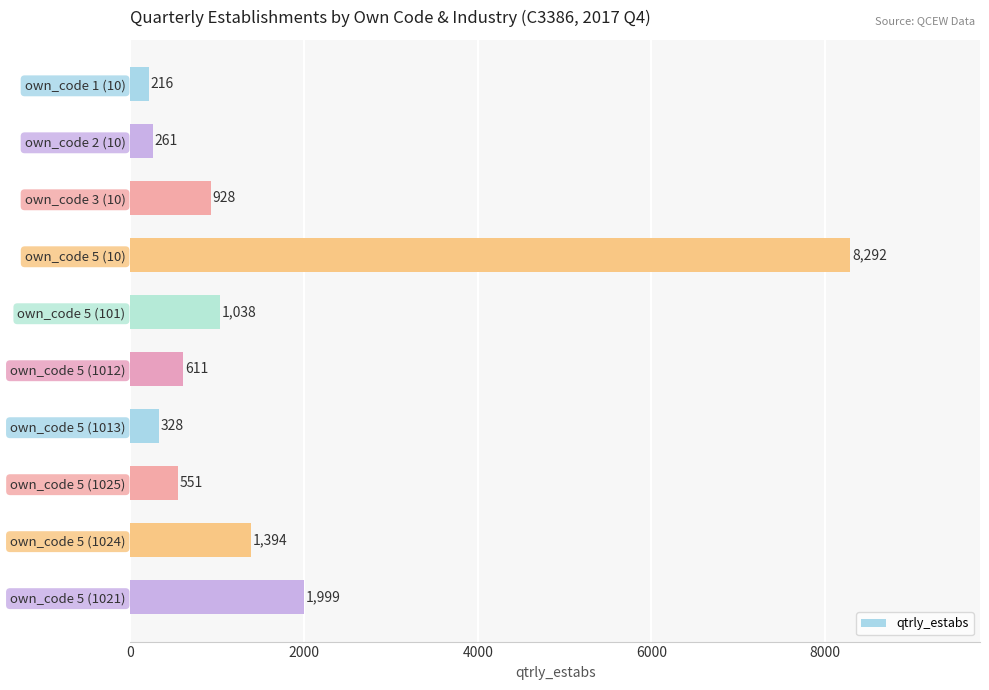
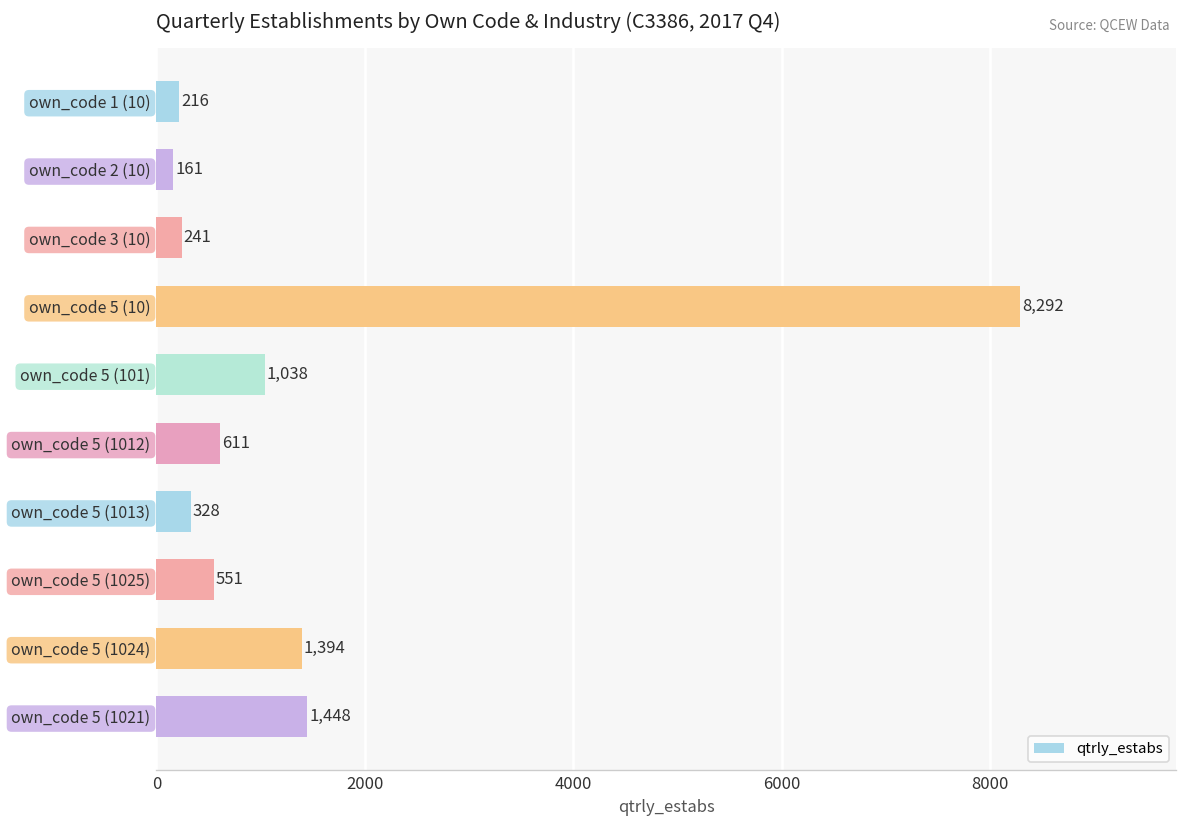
own_code 2 (10): 261 -> 161
own_code 3 (10): 928 -> 241
own_code 5 (1021): 1,999 -> 1,448
